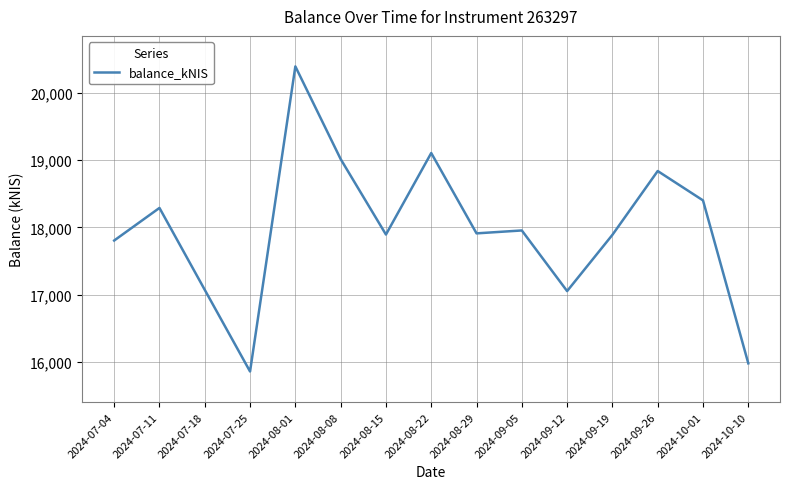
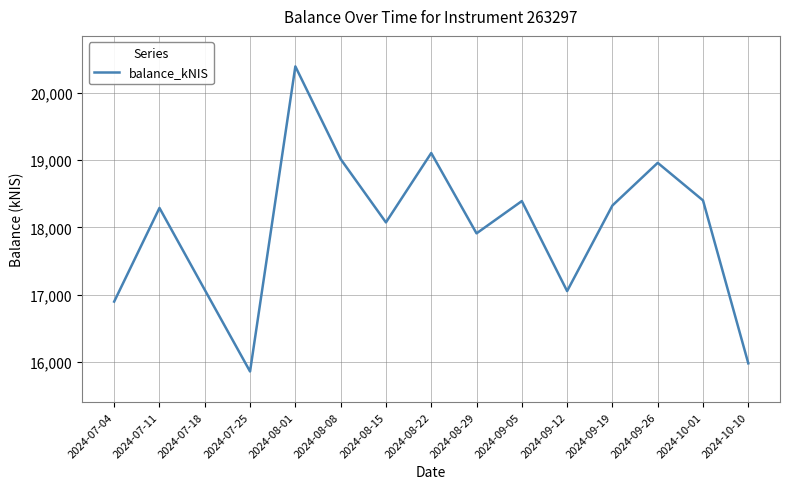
2024-07-04: 17,800 -> 16,900
2024-08-15: 17,900 -> 18,100
2024-09-05: 18,000 -> 18,400
2024-09-19: 17,900 -> 18,300
2024-09-26: 18,800 -> 19,000
